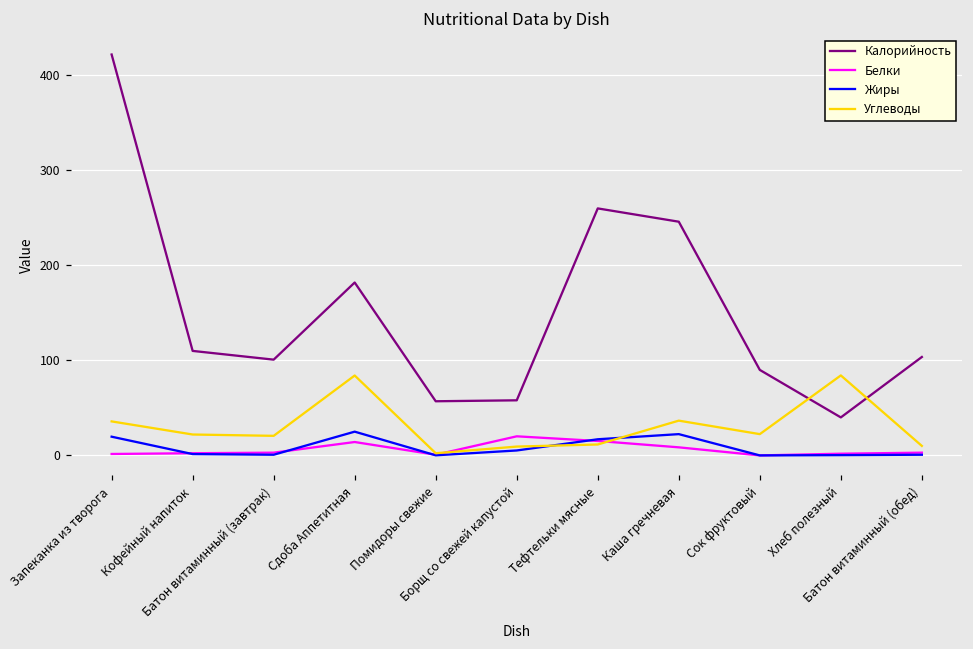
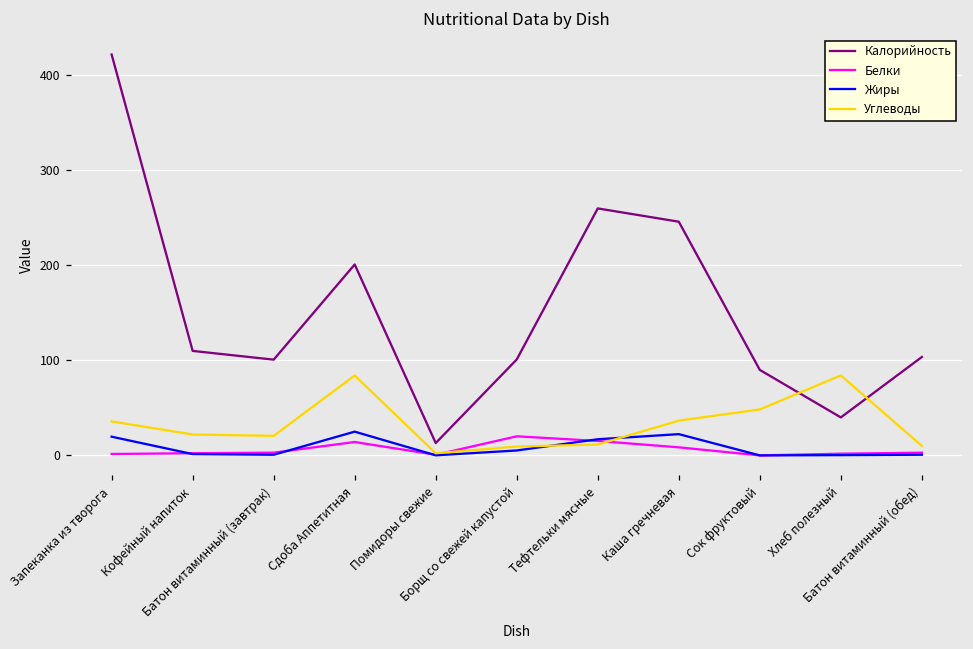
Калорийность, Сдоба Аппетитная: 180 -> 200
Калорийность, Помидоры свежие: 60 -> 10
Калорийность, Борщ со свежей капустой: 60 -> 100
Углеводы, Сок фруктовый: 20 -> 50
